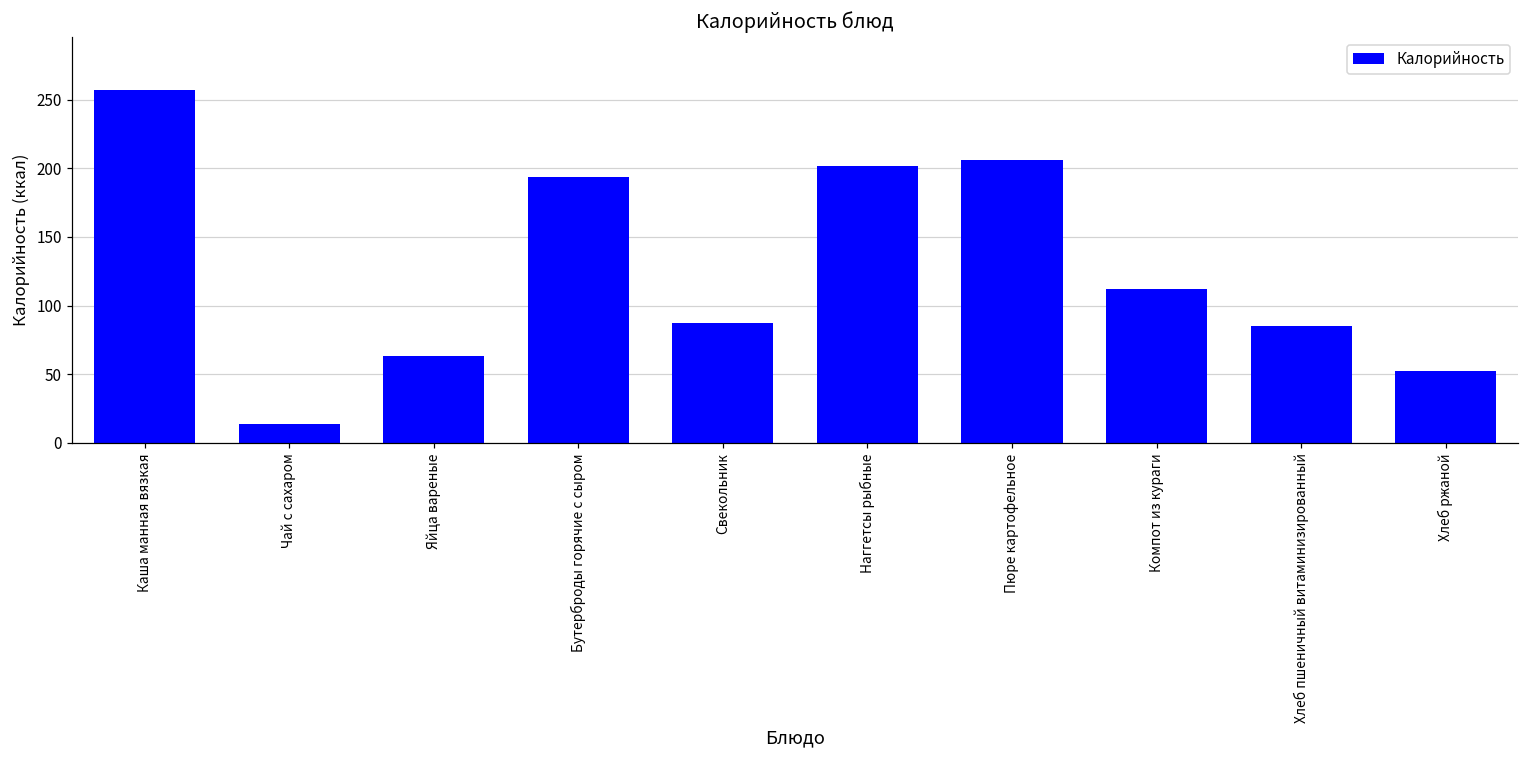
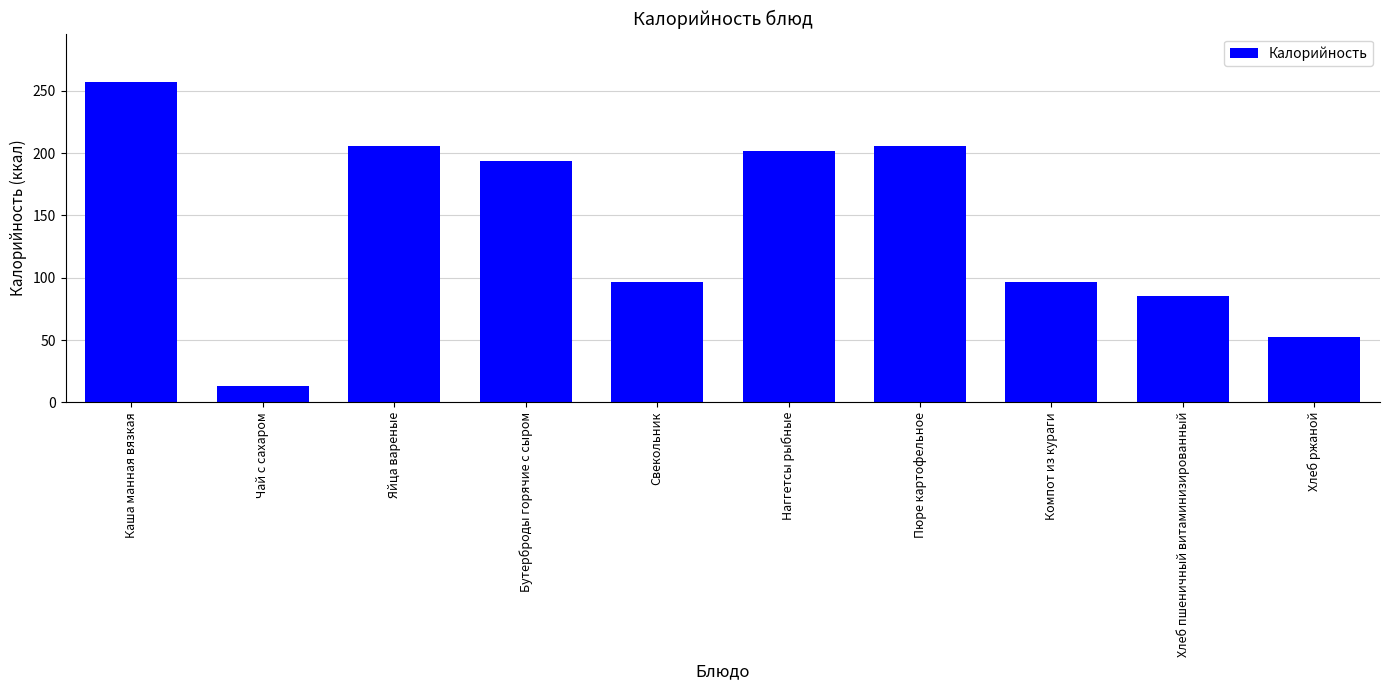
Яйца вареные: 63 -> 206
Свекольник: 87 -> 96
Компот из кураги: 112 -> 96
